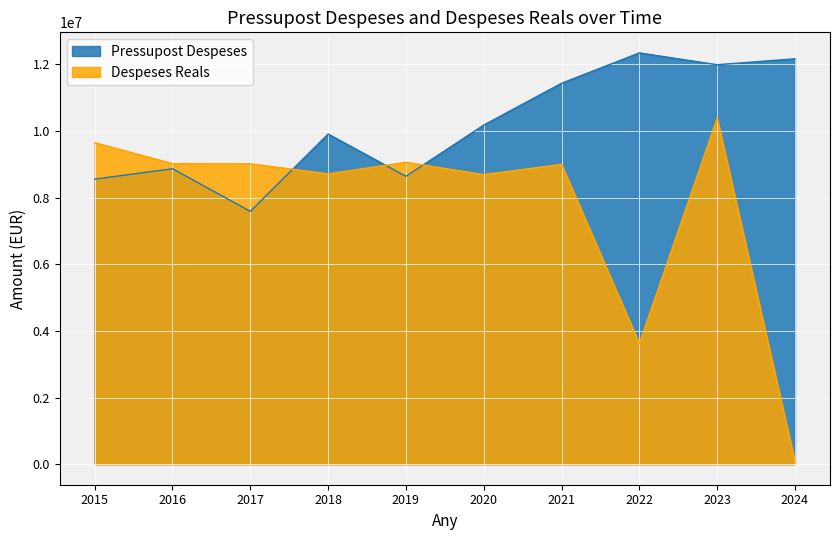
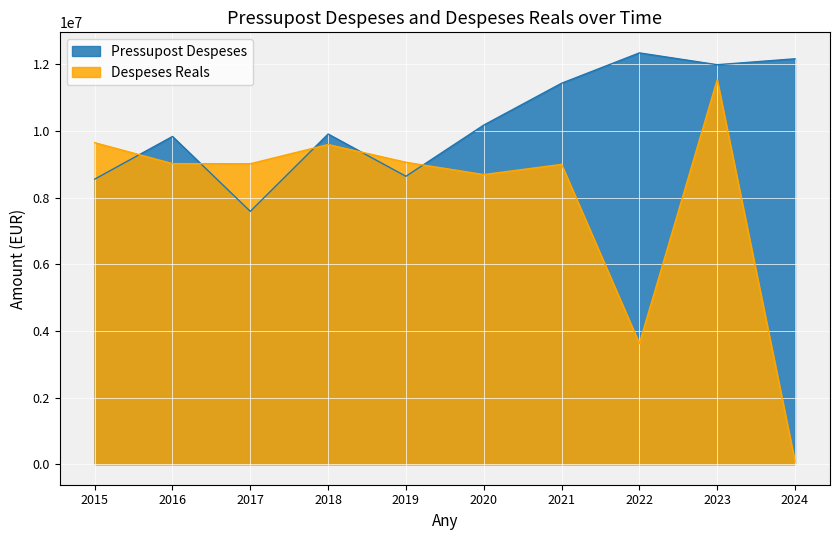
Pressupost Despeses, 2016: 8900000 -> 9800000
Despeses Reals, 2018: 8700000 -> 9600000
Despeses Reals, 2023: 10400000 -> 11500000
